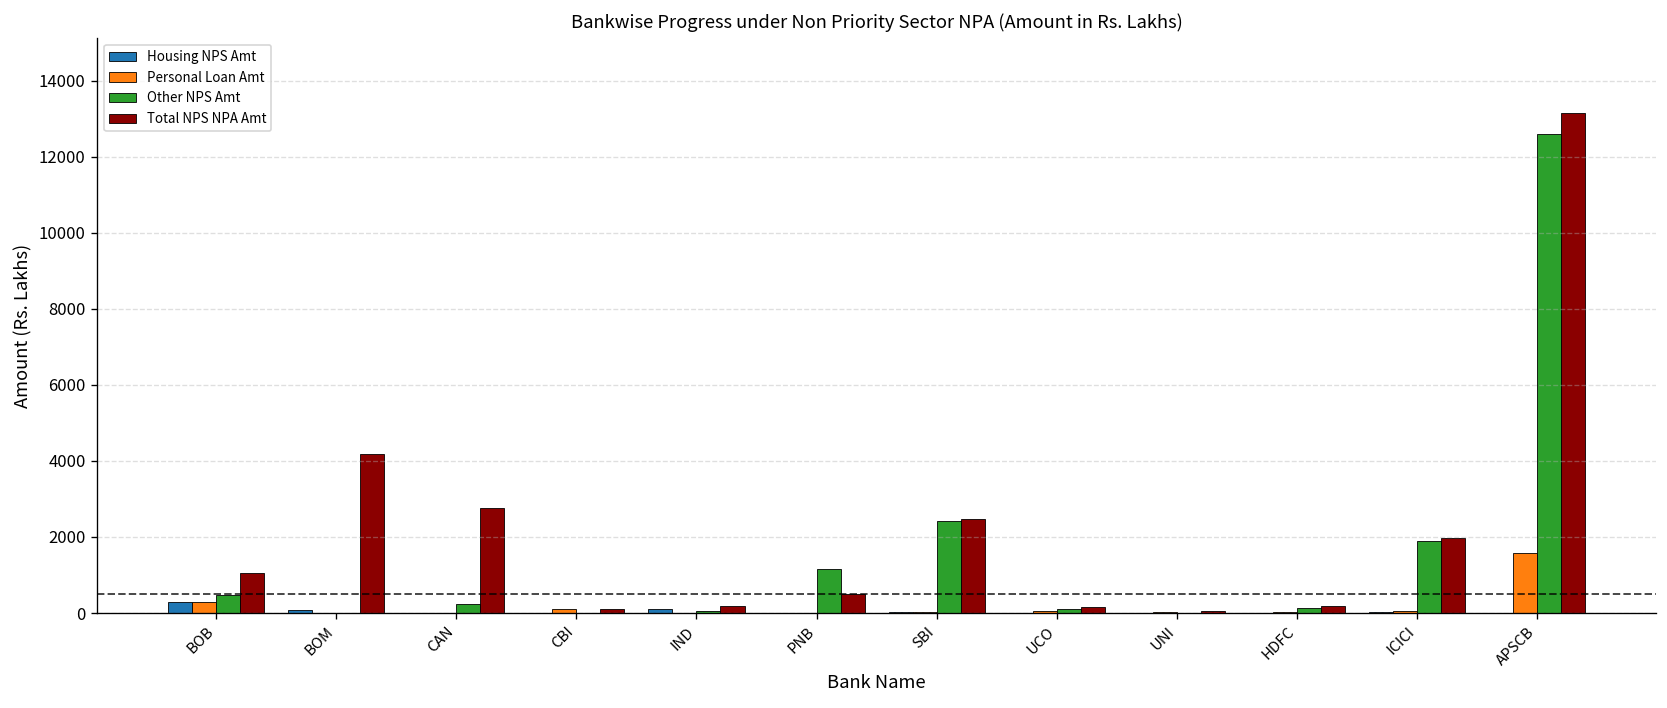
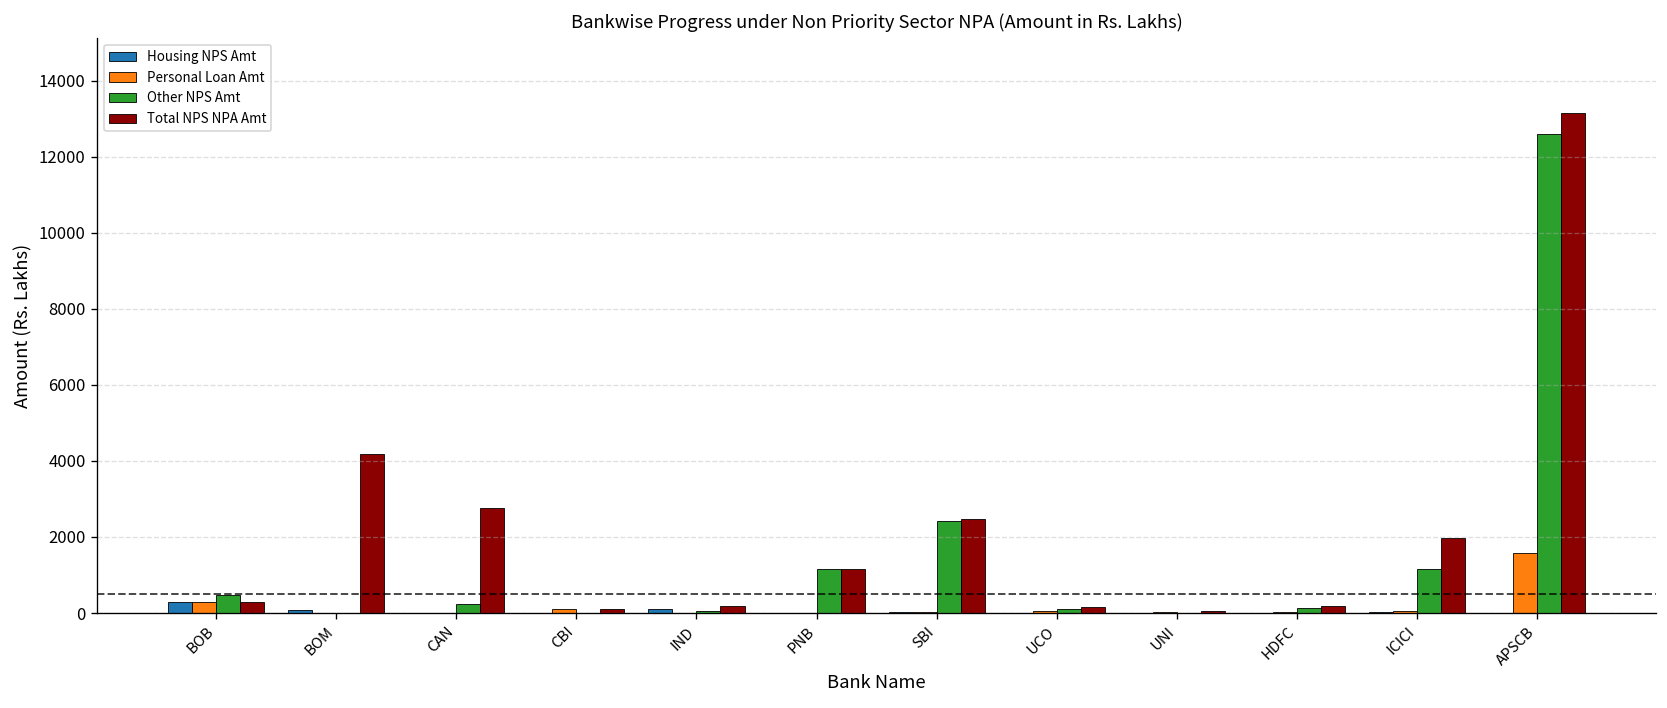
Total NPS NPA Amt, BOB: 1000 -> 300
Total NPS NPA Amt, PNB: 500 -> 1200
Other NPS Amt, ICICI: 1900 -> 1200
